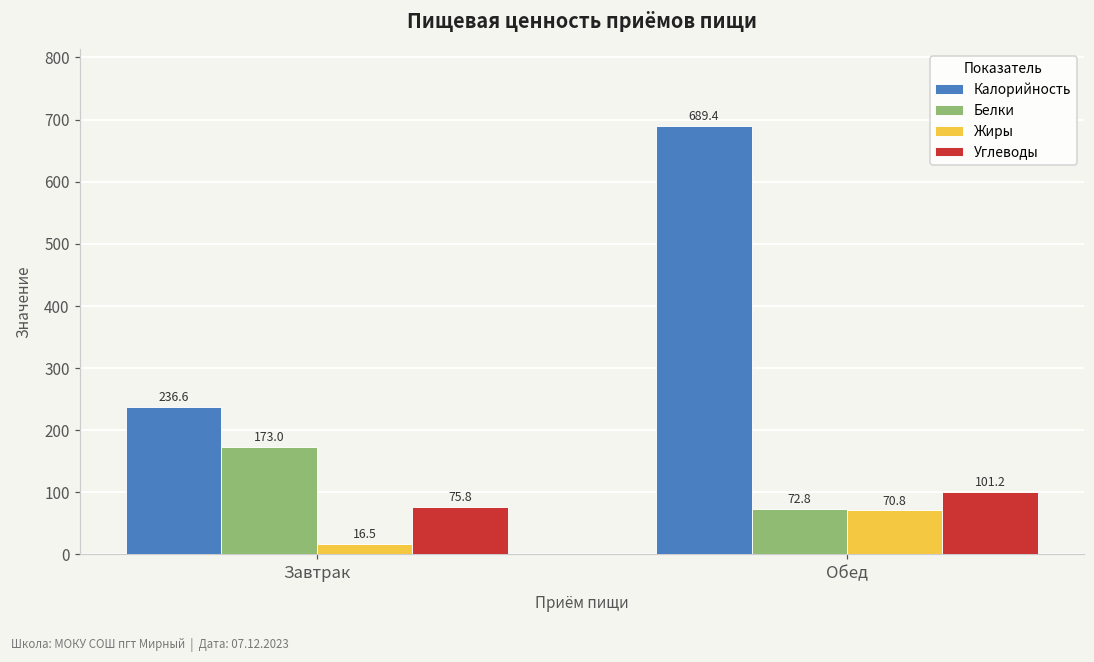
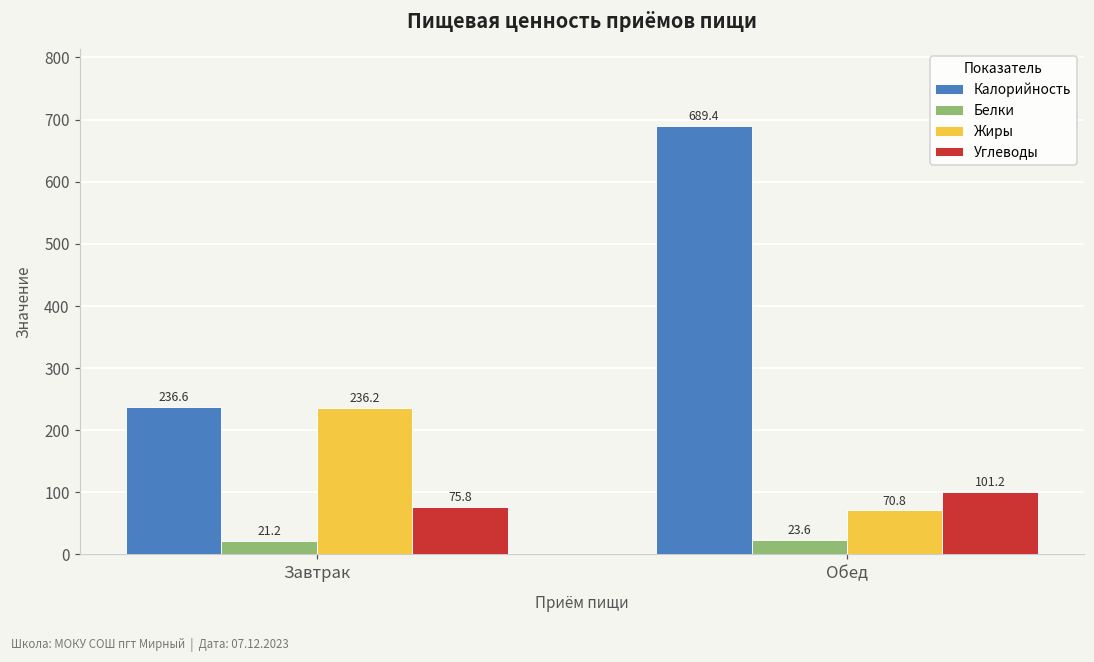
Белки, Завтрак: 173.0 -> 21.2
Жиры, Завтрак: 16.5 -> 236.2
Белки, Обед: 72.8 -> 23.6
